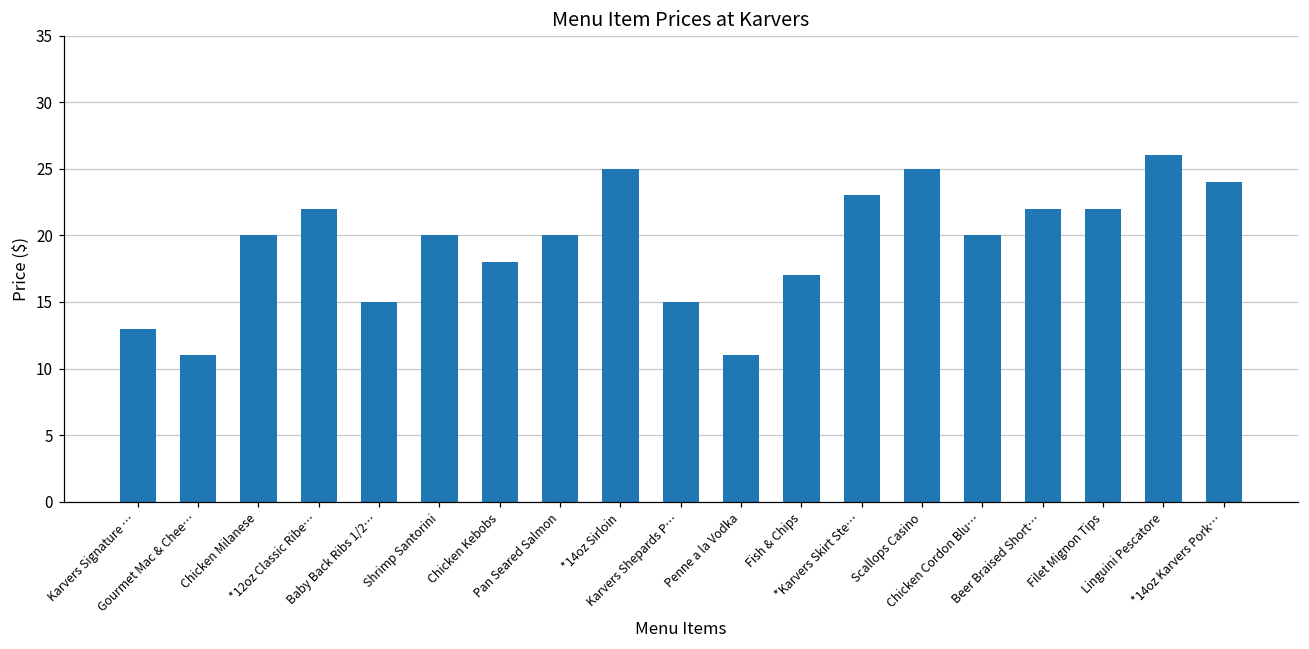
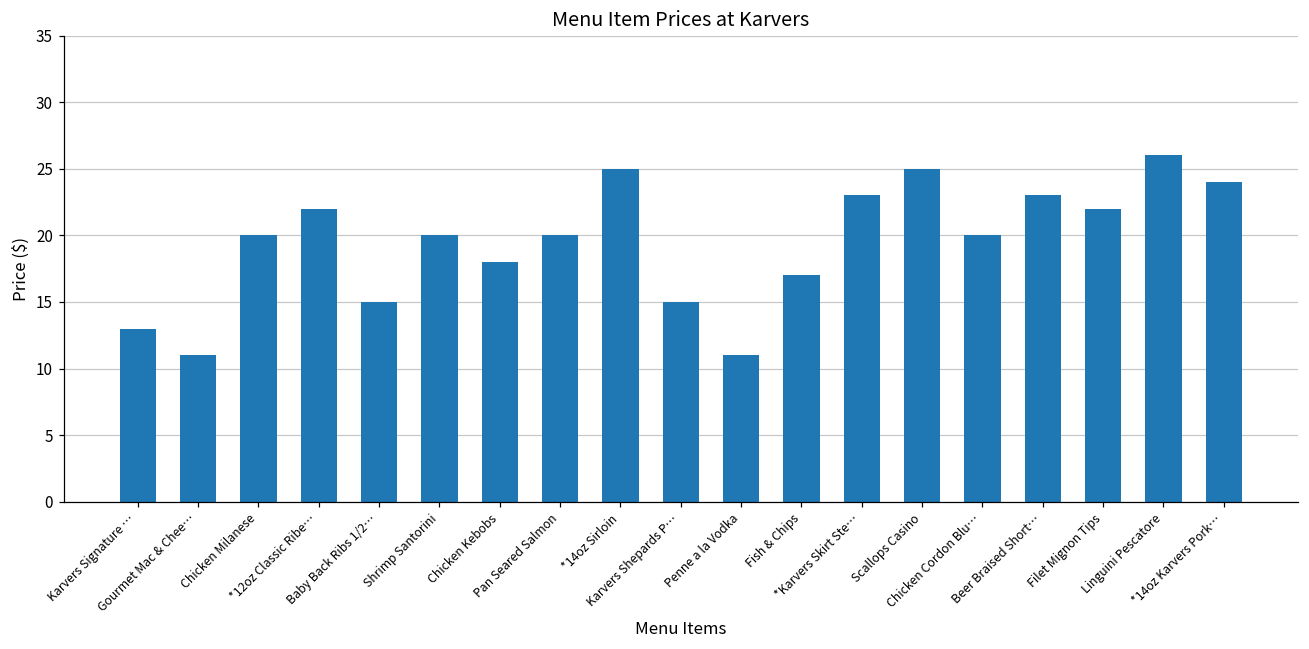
Beer Braised Short…: 22 -> 23
